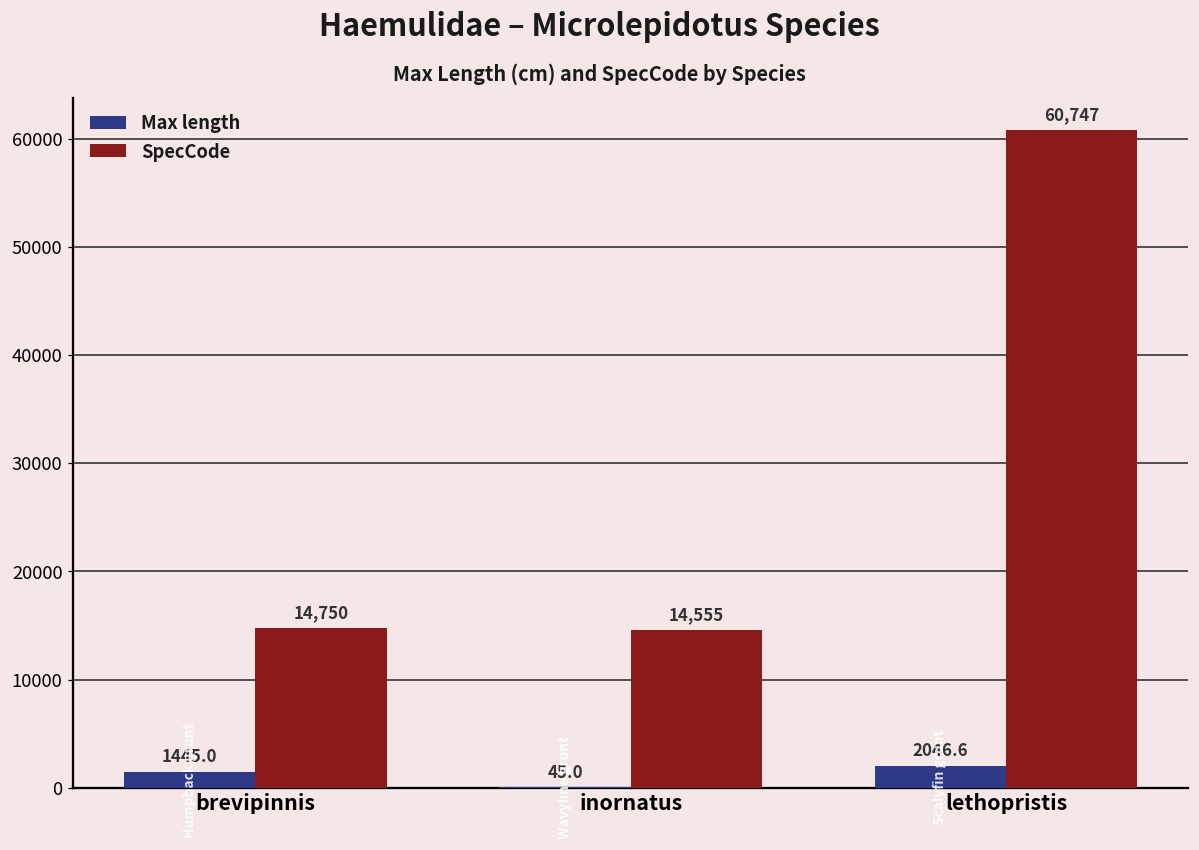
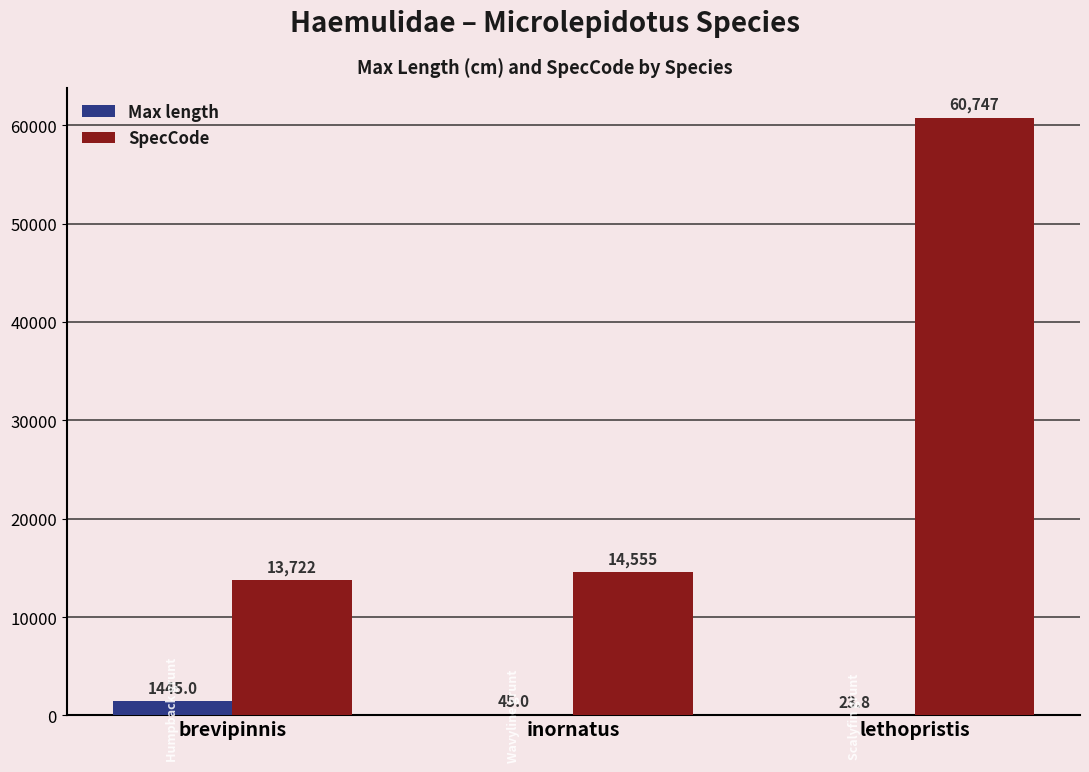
SpecCode, brevipinnis: 14,750 -> 13,722
Max length, lethopristis: 2046.6 -> 23.8
